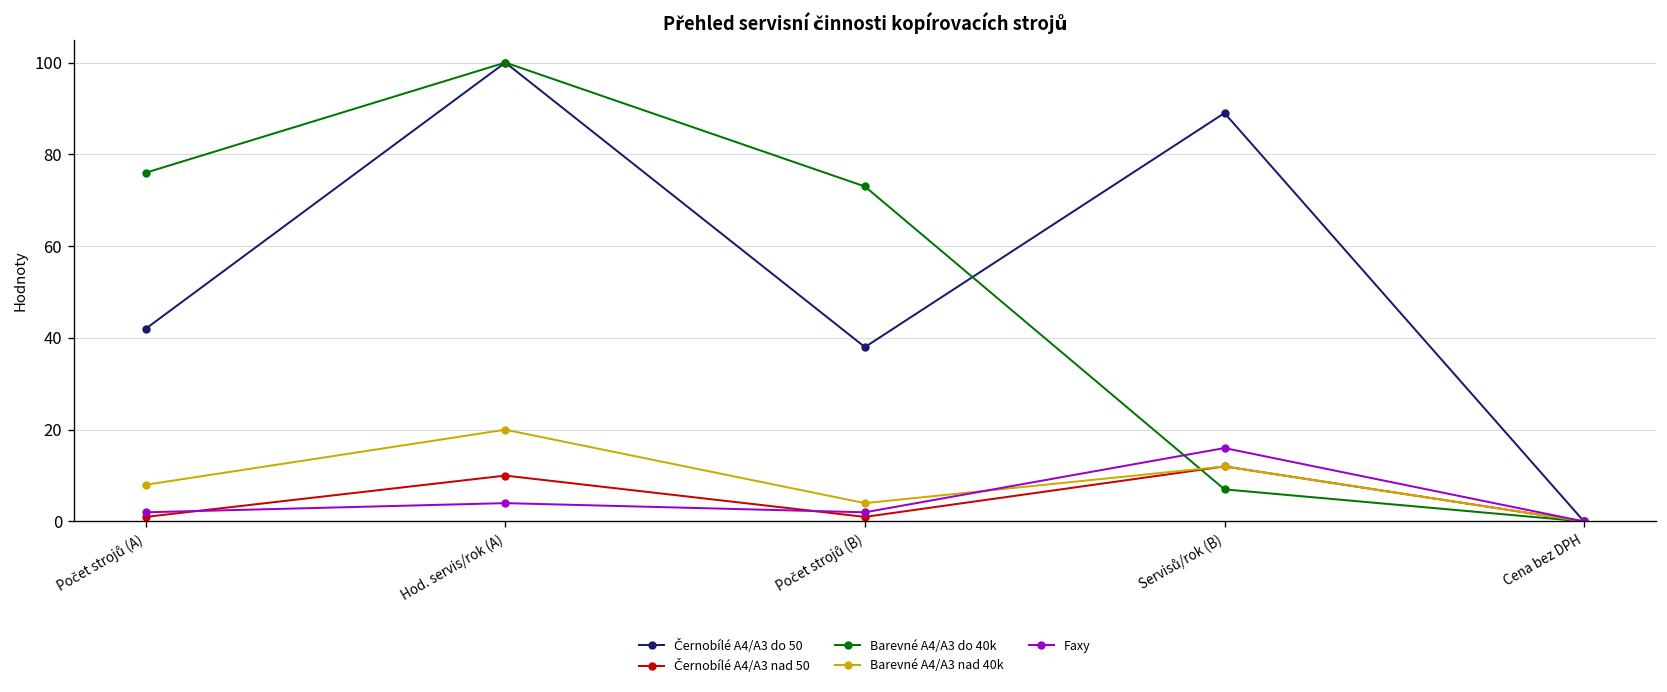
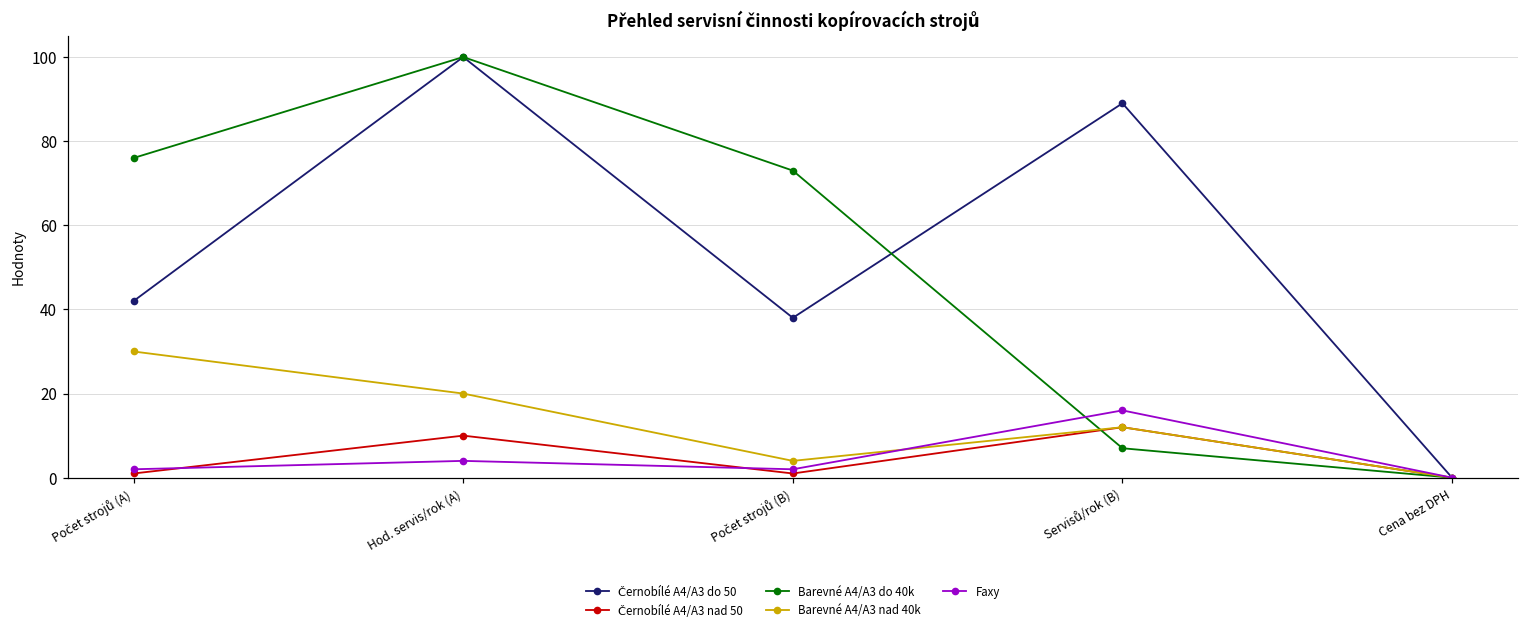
Barevné A4/A3 nad 40k, Počet strojů (A): 8 -> 30
